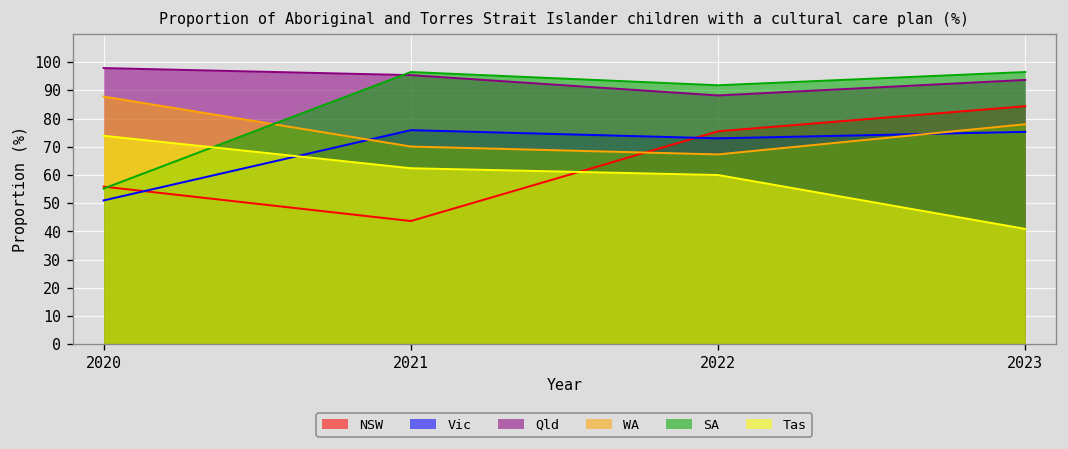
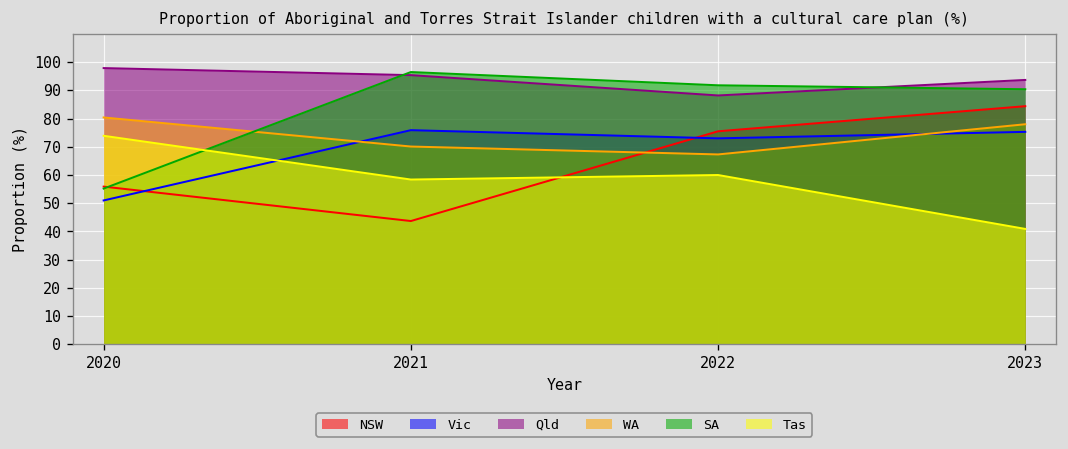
WA, 2020: 88 -> 80
Tas, 2021: 62 -> 58
SA, 2023: 97 -> 90
